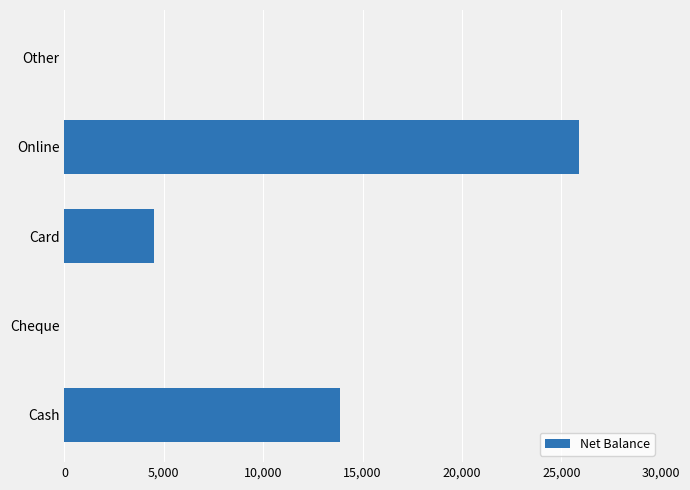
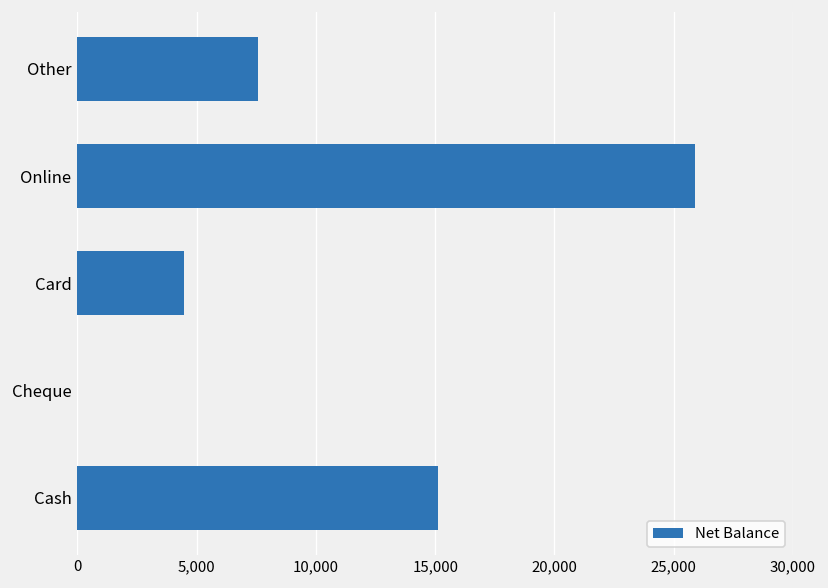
Other: 0 -> 7,600
Cash: 13,900 -> 15,100
